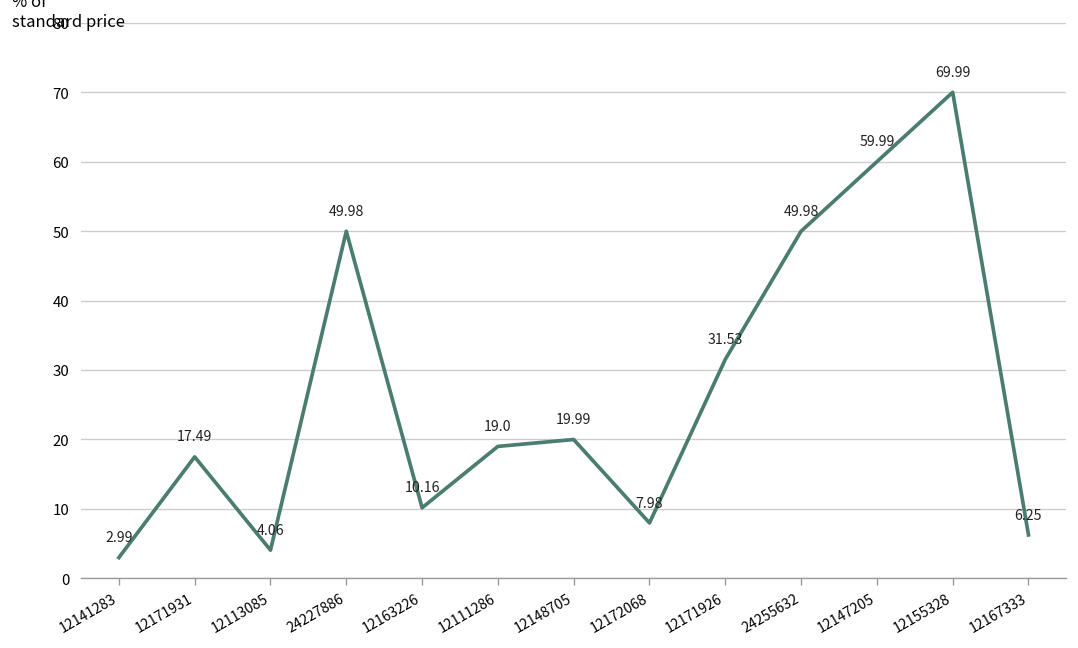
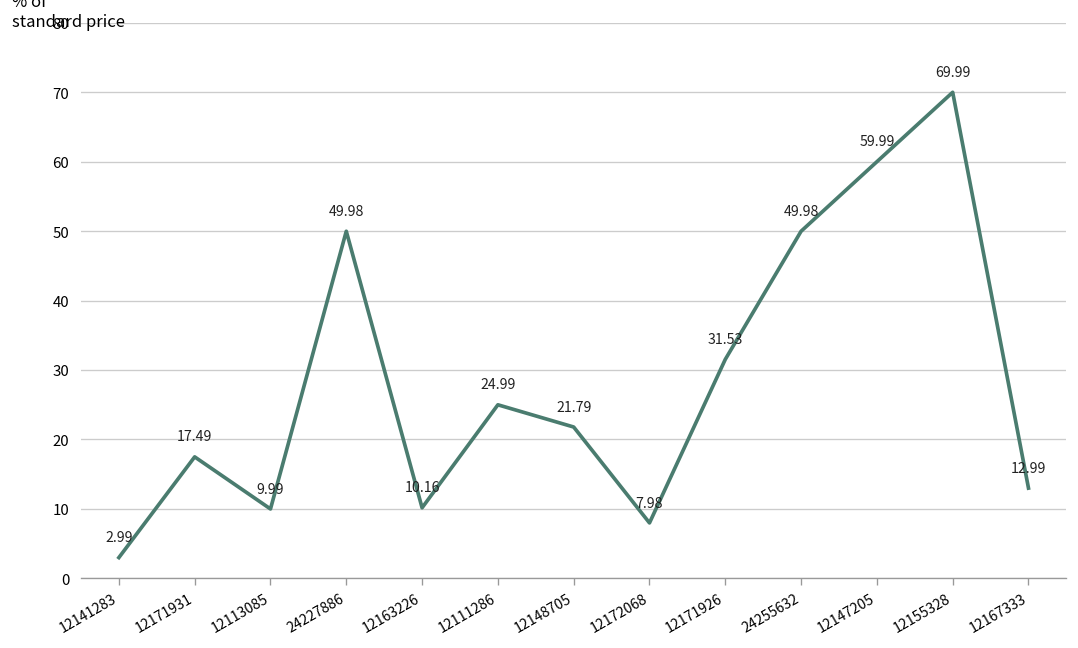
12113085: 4.06 -> 9.99
12111286: 19.0 -> 24.99
12148705: 19.99 -> 21.79
12167333: 6.25 -> 12.99
